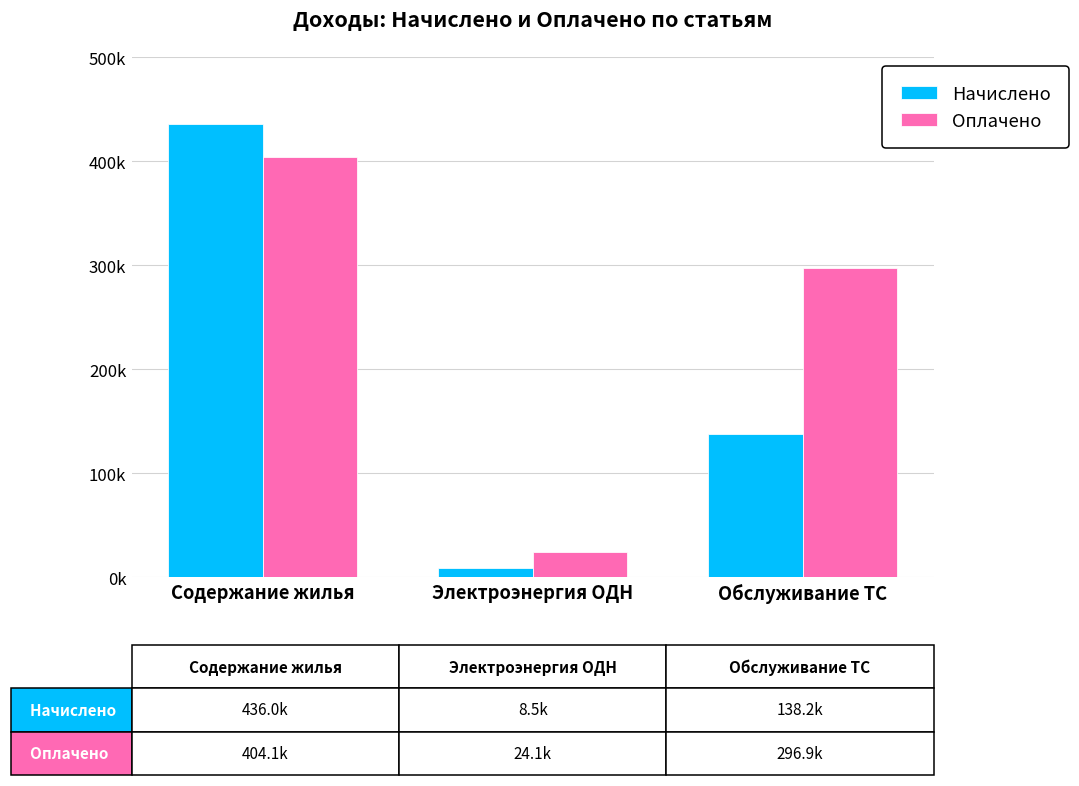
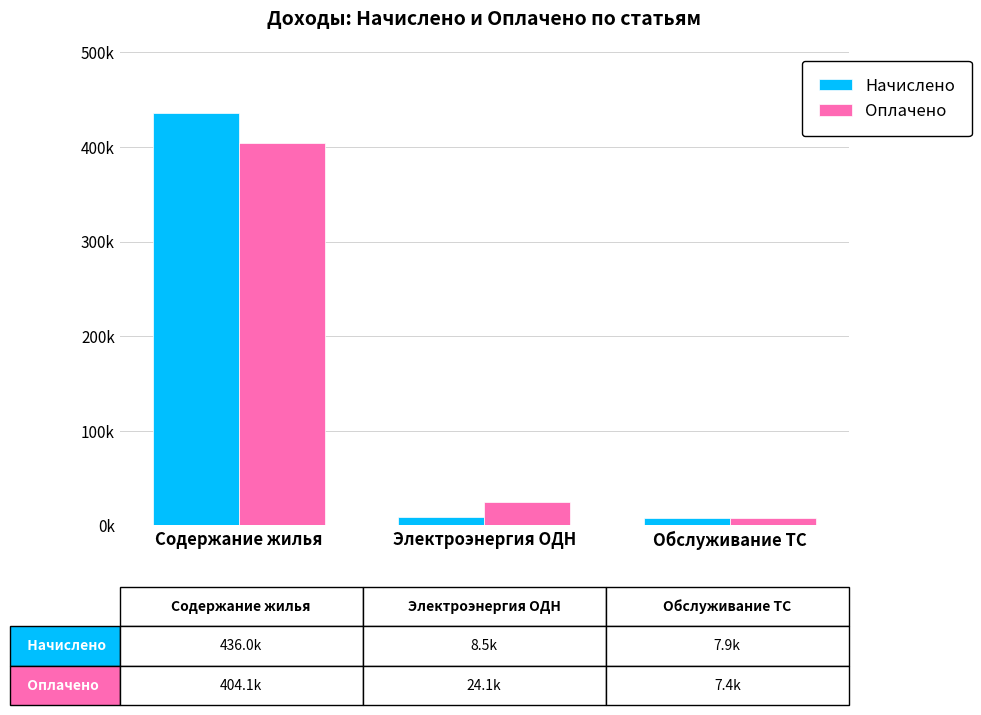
Начислено, Обслуживание ТС: 138.2k -> 7.9k
Оплачено, Обслуживание ТС: 296.9k -> 7.4k
